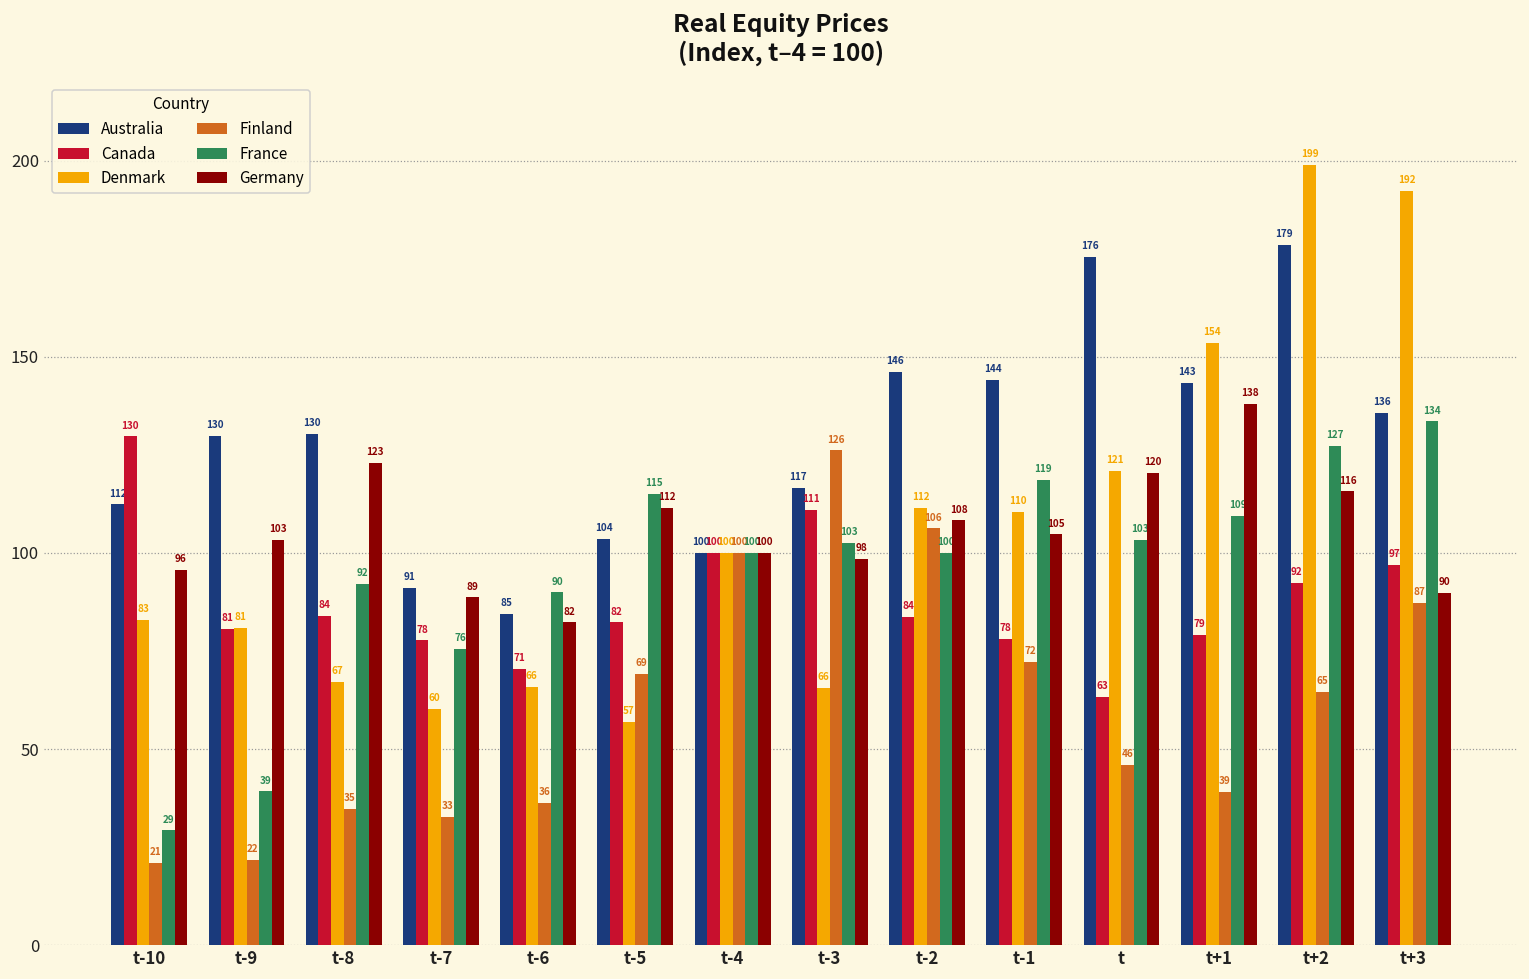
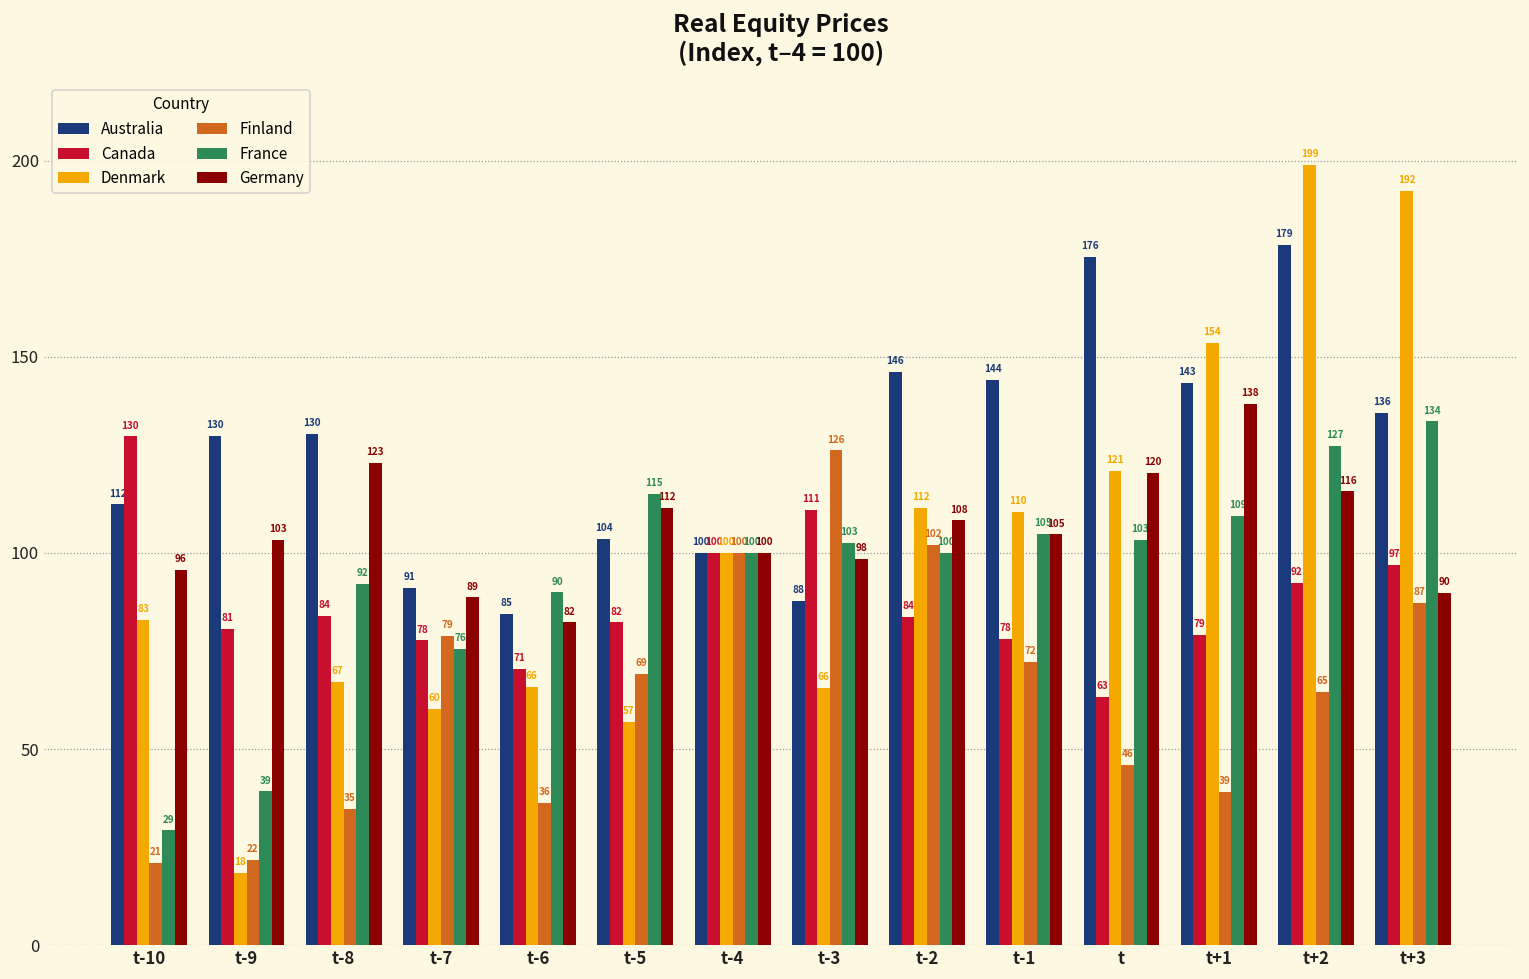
Denmark, t-9: 81 -> 18
Finland, t-7: 33 -> 79
Australia, t-3: 117 -> 88
Finland, t-2: 106 -> 102
France, t-1: 119 -> 105
